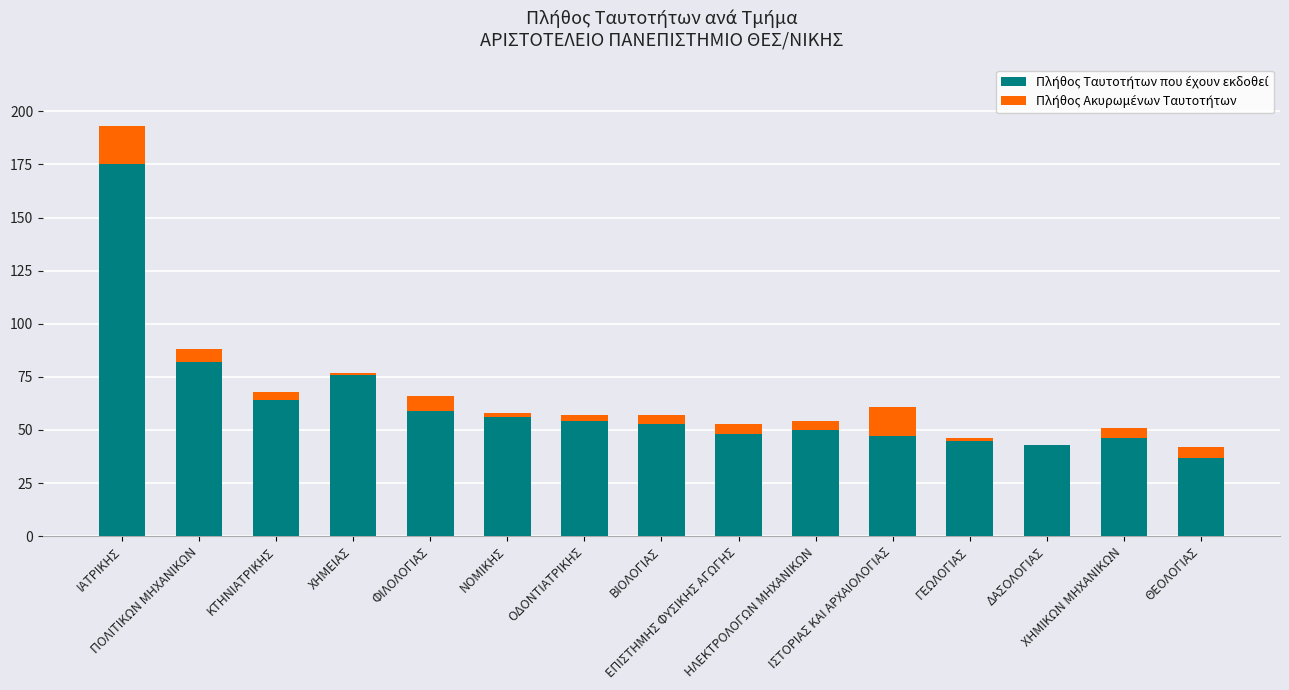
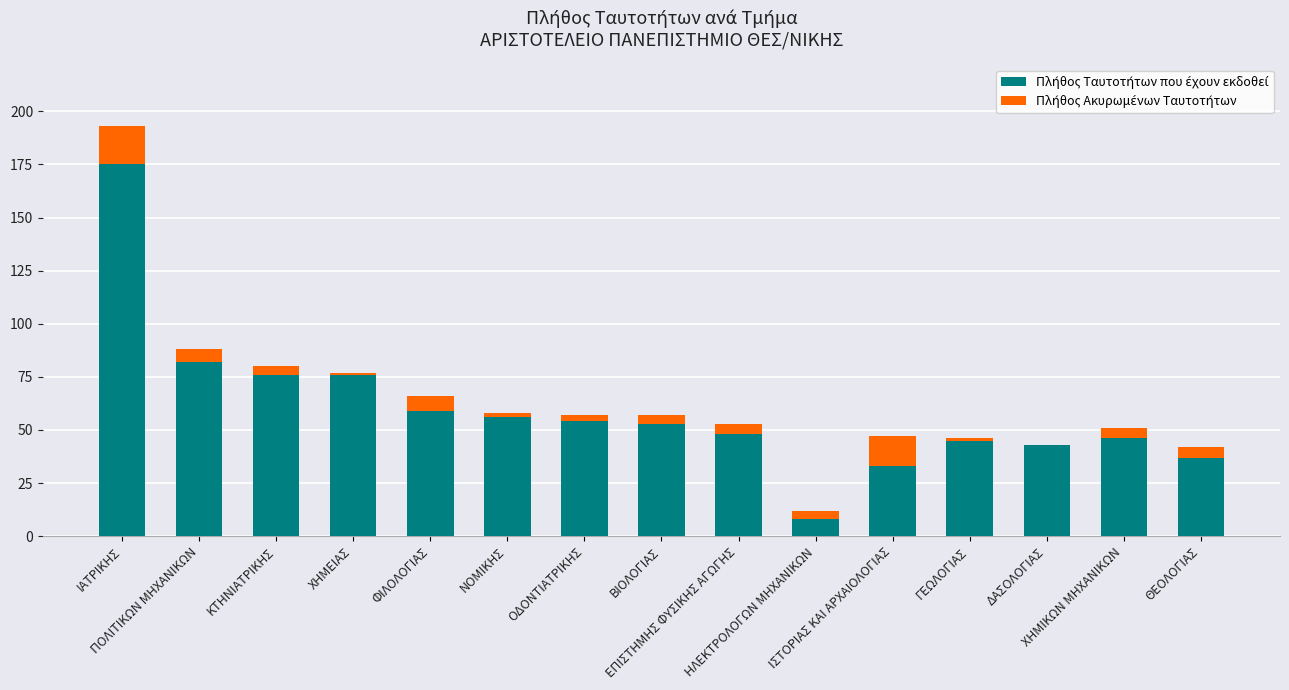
Πλήθος Ταυτοτήτων που έχουν εκδοθεί, ΚΤΗΝΙΑΤΡΙΚΗΣ: 64 -> 76
Πλήθος Ταυτοτήτων που έχουν εκδοθεί, ΗΛΕΚΤΡΟΛΟΓΩΝ ΜΗΧΑΝΙΚΩΝ: 50 -> 8
Πλήθος Ταυτοτήτων που έχουν εκδοθεί, ΙΣΤΟΡΙΑΣ ΚΑΙ ΑΡΧΑΙΟΛΟΓΙΑΣ: 47 -> 33
